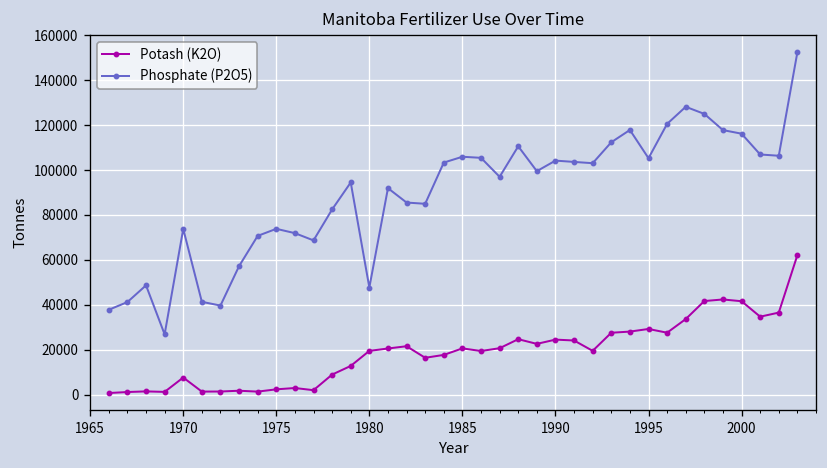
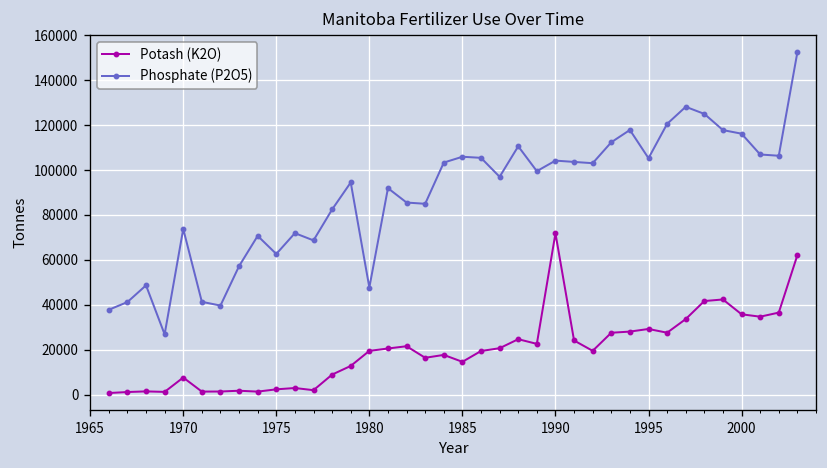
Phosphate (P2O5), 1975: 74000 -> 63000
Potash (K2O), 1985: 21000 -> 15000
Potash (K2O), 1990: 24000 -> 72000
Potash (K2O), 2000: 42000 -> 36000
